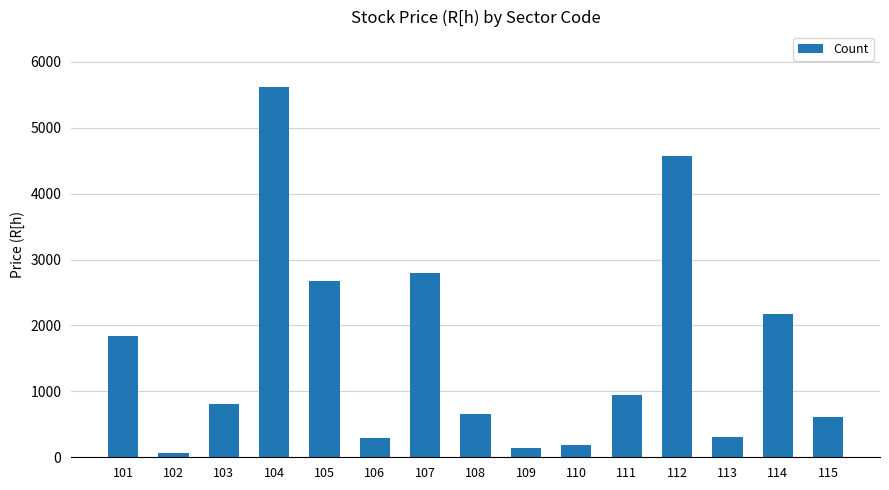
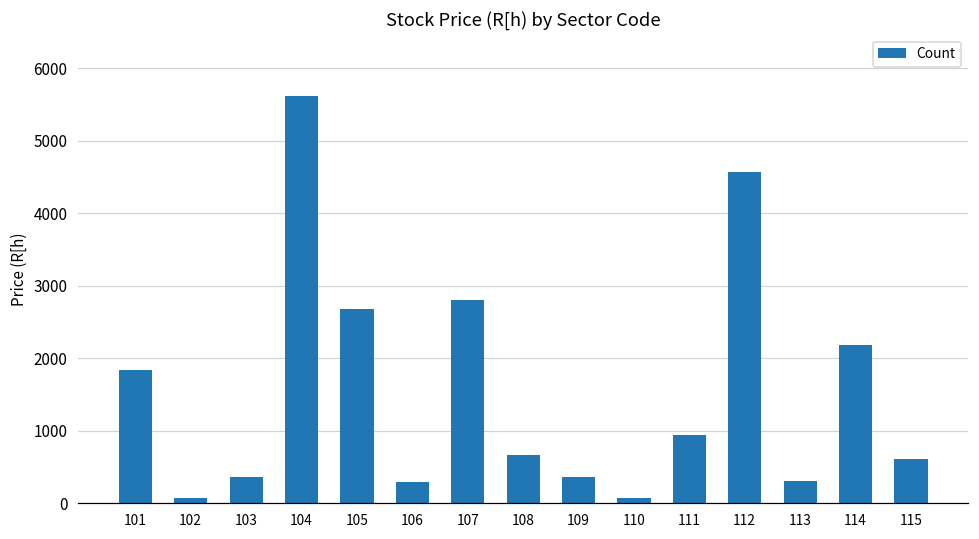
103: 800 -> 400
109: 100 -> 400
110: 200 -> 100
